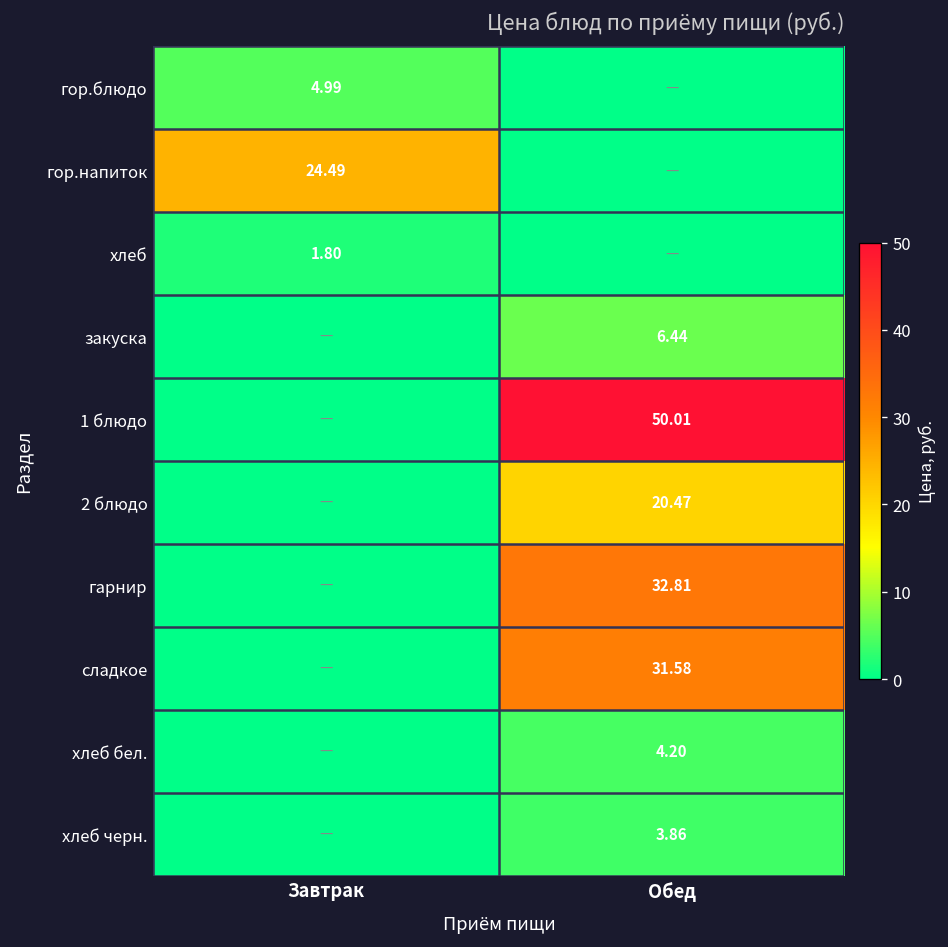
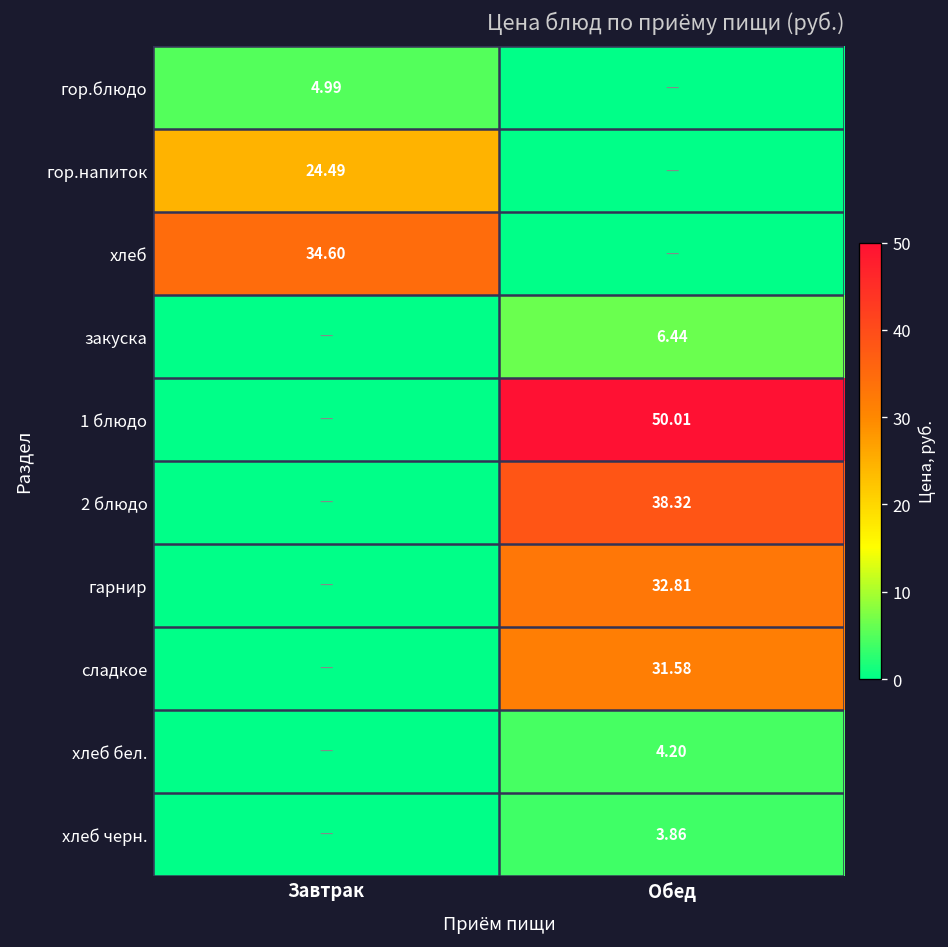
хлеб, Завтрак: 1.80 -> 34.60
2 блюдо, Обед: 20.47 -> 38.32
